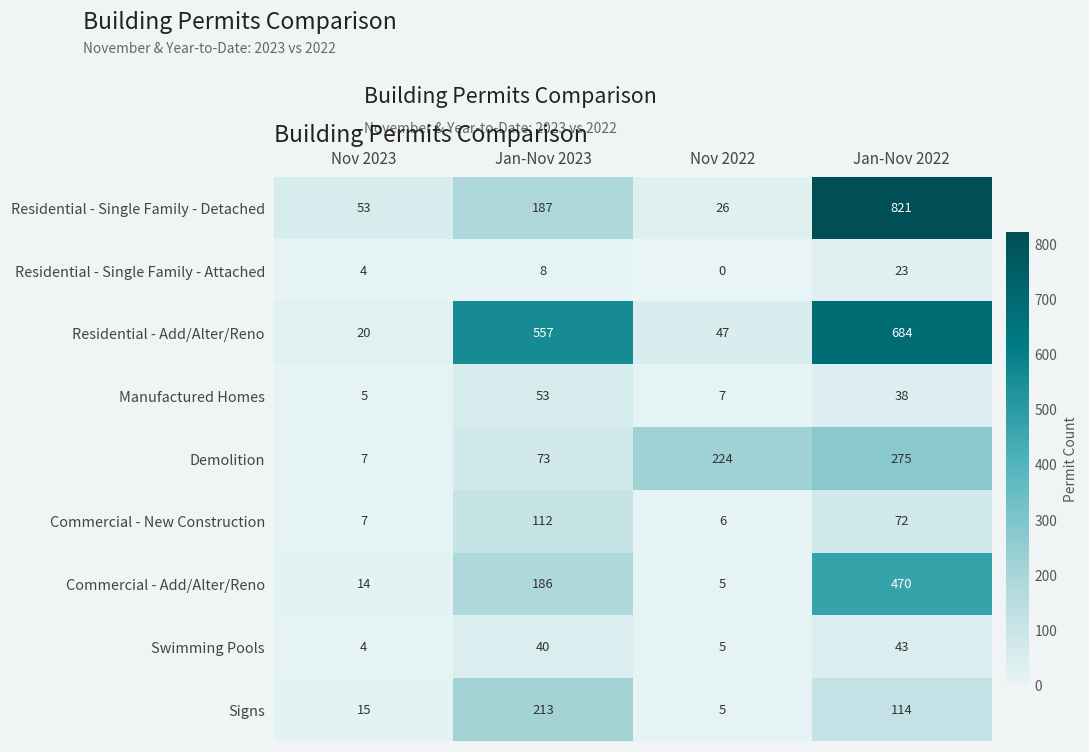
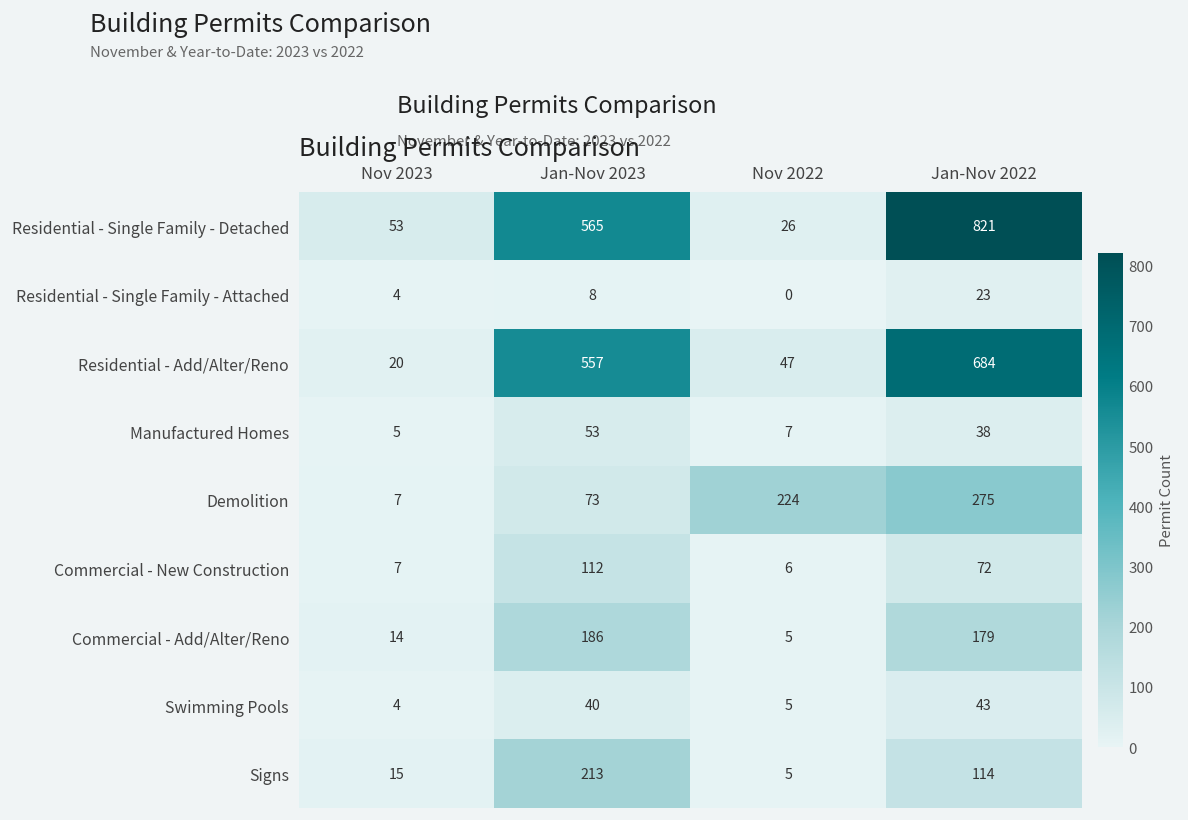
Residential - Single Family - Detached, Jan-Nov 2023: 187 -> 565
Commercial - Add/Alter/Reno, Jan-Nov 2022: 470 -> 179
